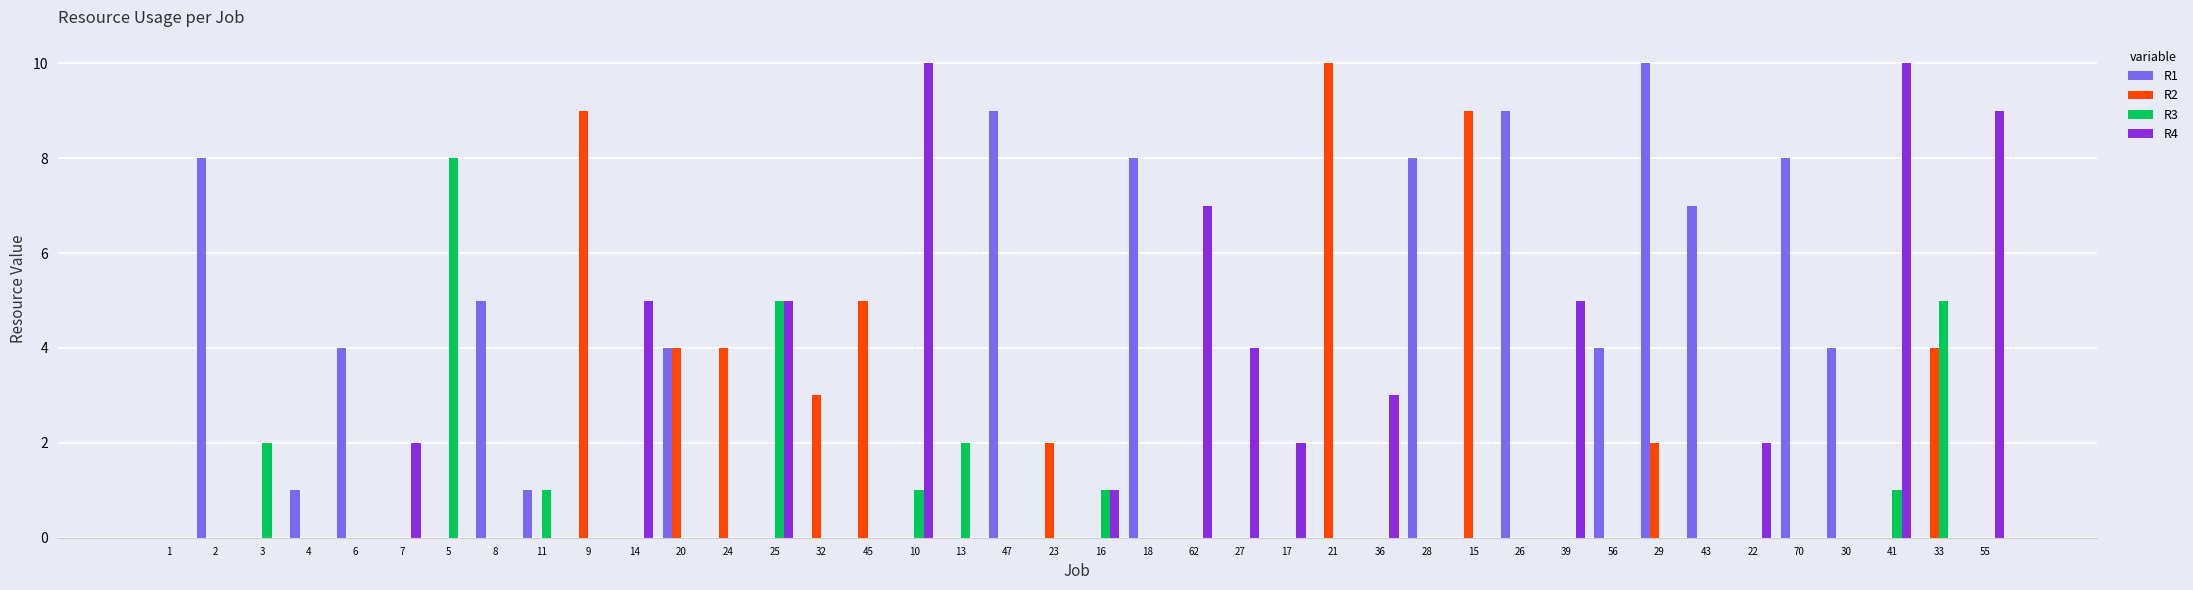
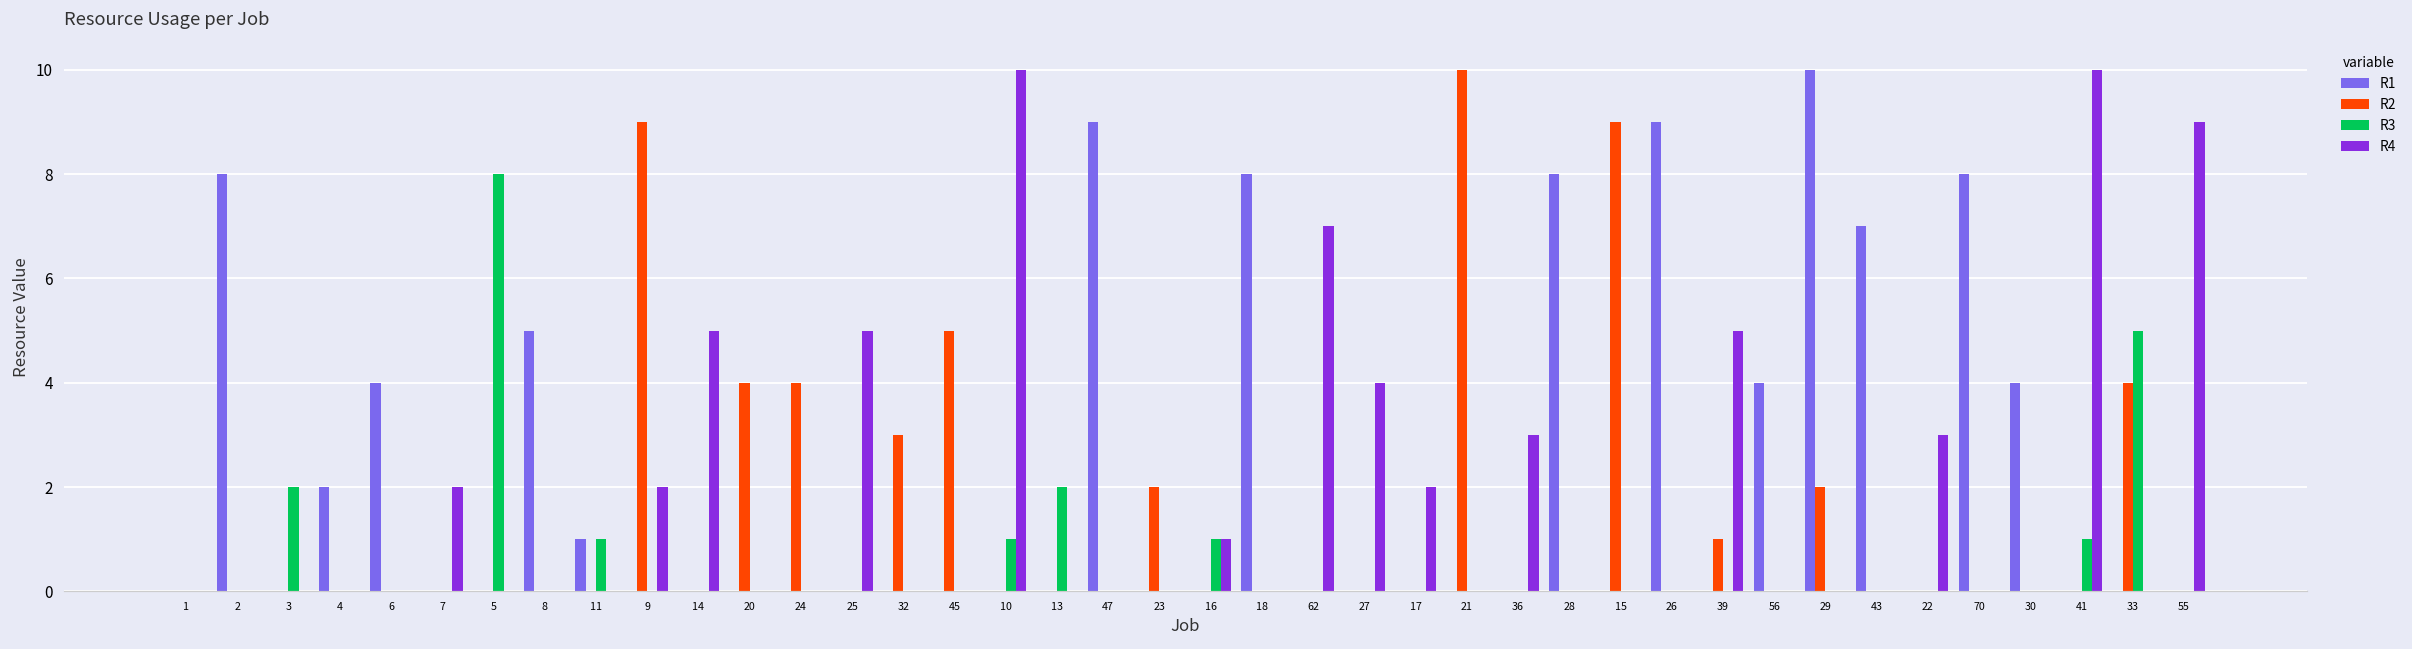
R1, 4: 1 -> 2
R4, 9: 0 -> 2
R1, 20: 4 -> 0
R3, 25: 5 -> 0
R2, 39: 0 -> 1
R4, 22: 2 -> 3
